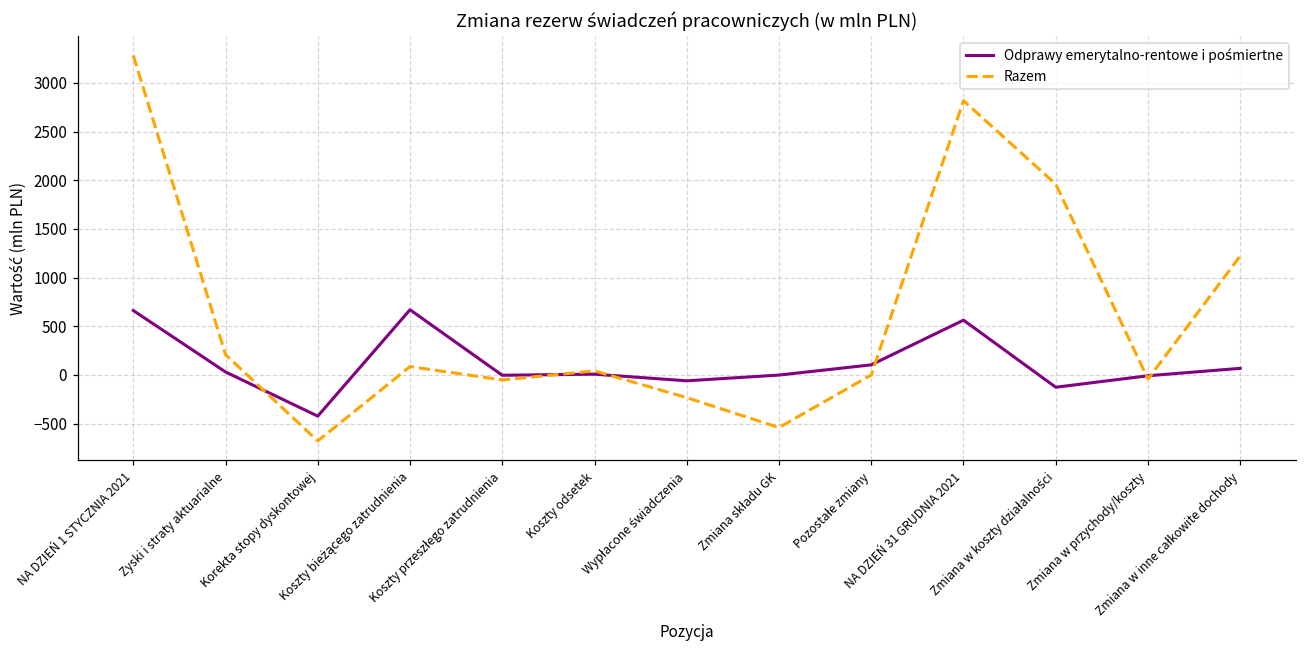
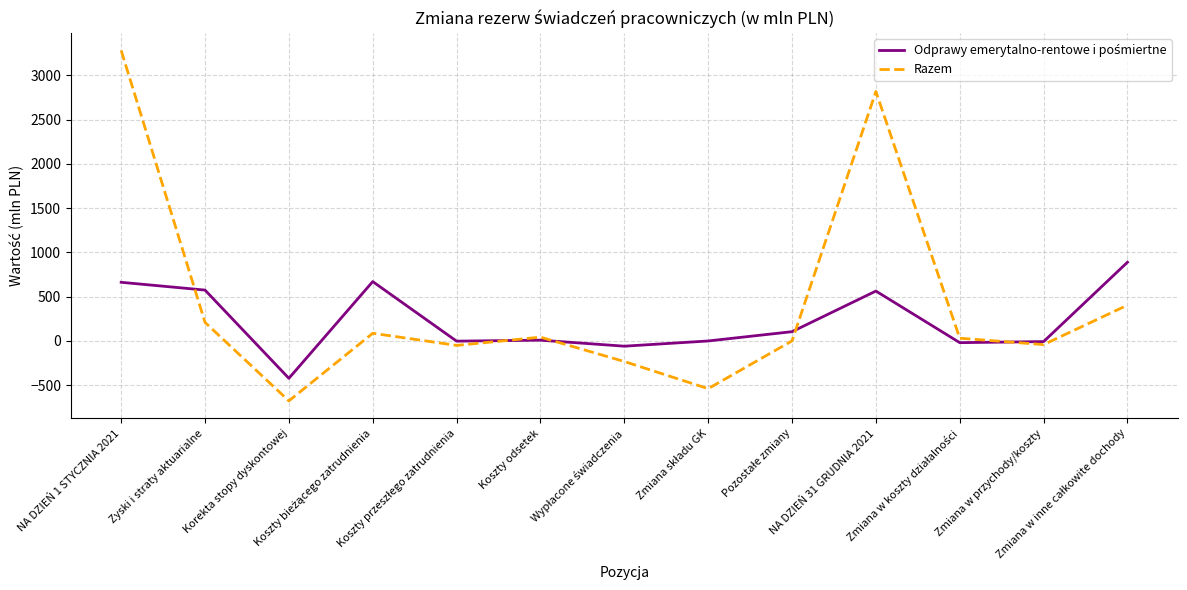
Odprawy emerytalno-rentowe i pośmiertne, Zyski i straty aktuarialne: 0 -> 600
Odprawy emerytalno-rentowe i pośmiertne, Zmiana w koszty działalności: -100 -> 0
Razem, Zmiana w koszty działalności: 2000 -> 0
Odprawy emerytalno-rentowe i pośmiertne, Zmiana w inne całkowite dochody: 100 -> 900
Razem, Zmiana w inne całkowite dochody: 1200 -> 400
